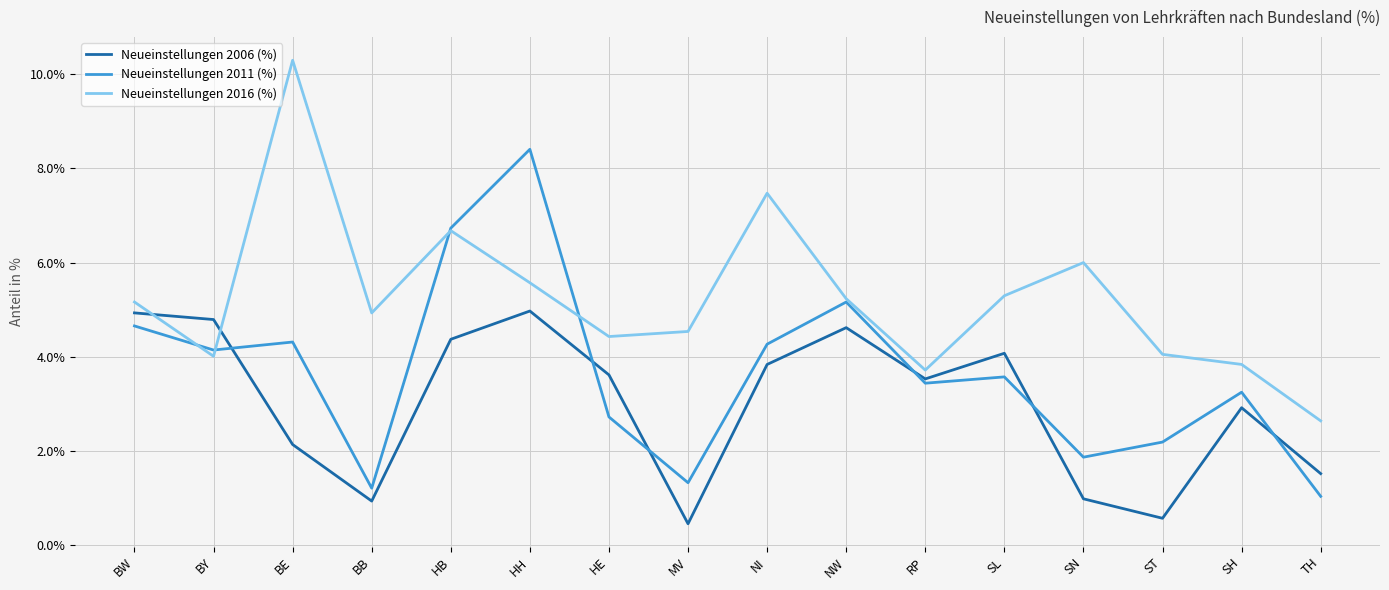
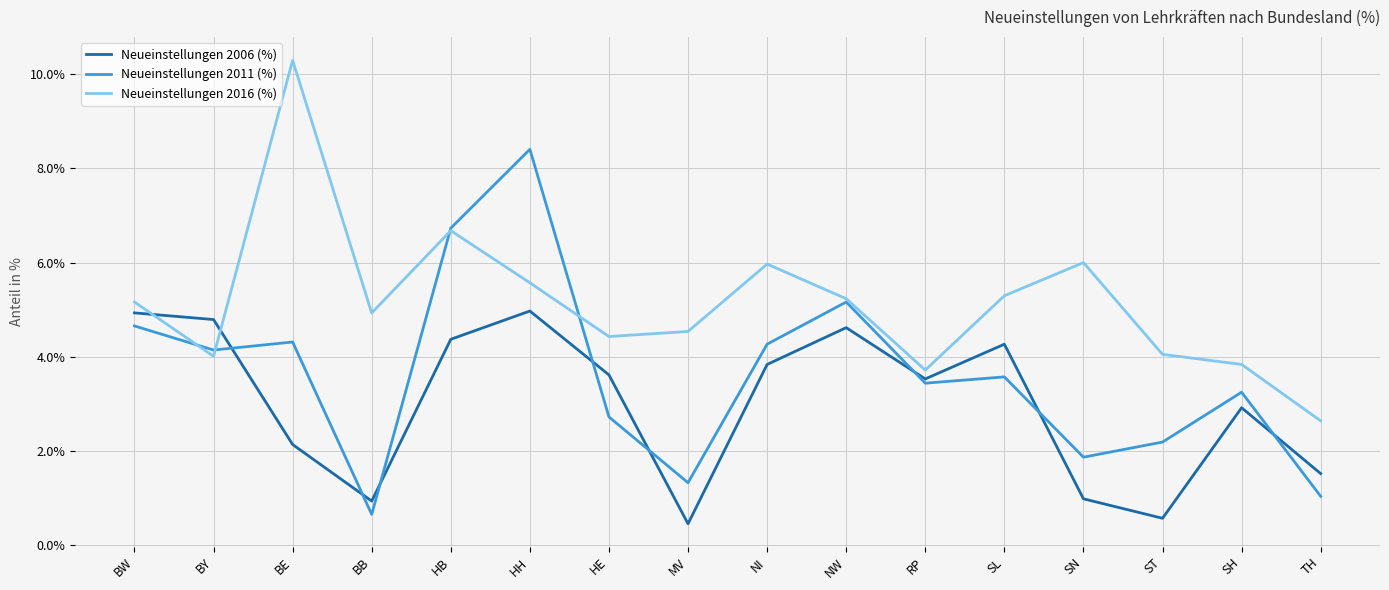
Neueinstellungen 2011 (%), BB: 1.2% -> 0.7%
Neueinstellungen 2016 (%), NI: 7.5% -> 6.0%
Neueinstellungen 2006 (%), SL: 4.1% -> 4.3%
